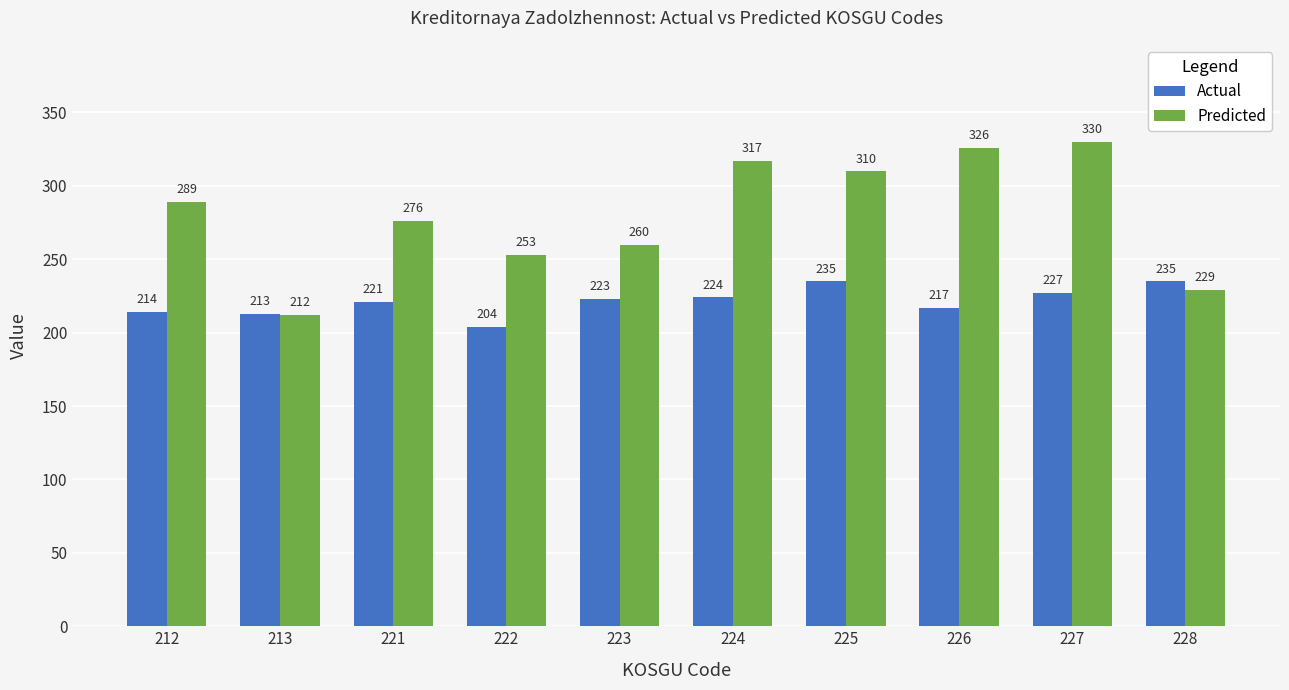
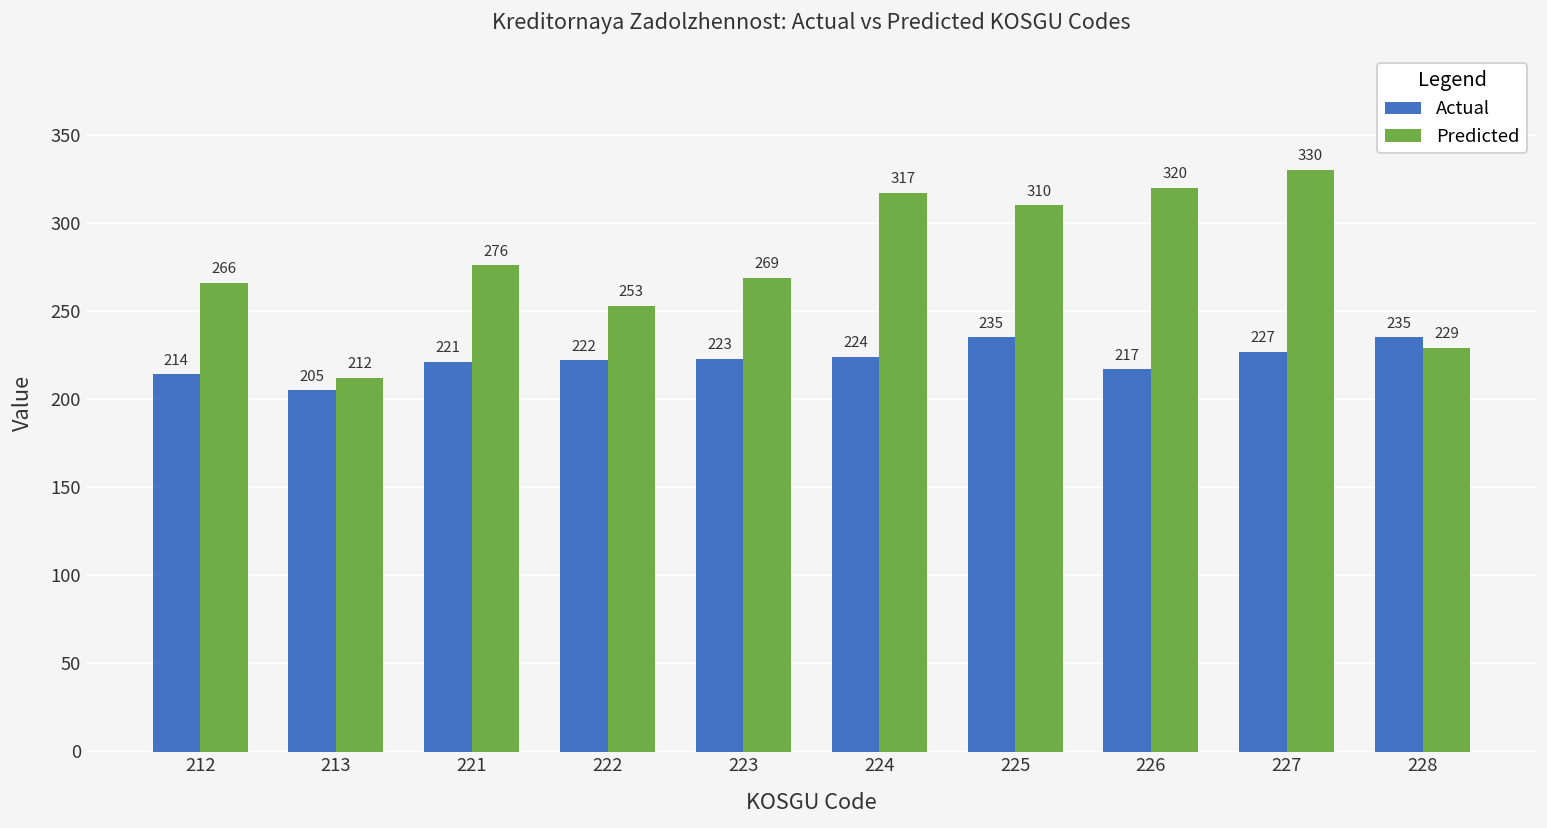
Predicted, 212: 289 -> 266
Actual, 213: 213 -> 205
Actual, 222: 204 -> 222
Predicted, 223: 260 -> 269
Predicted, 226: 326 -> 320
